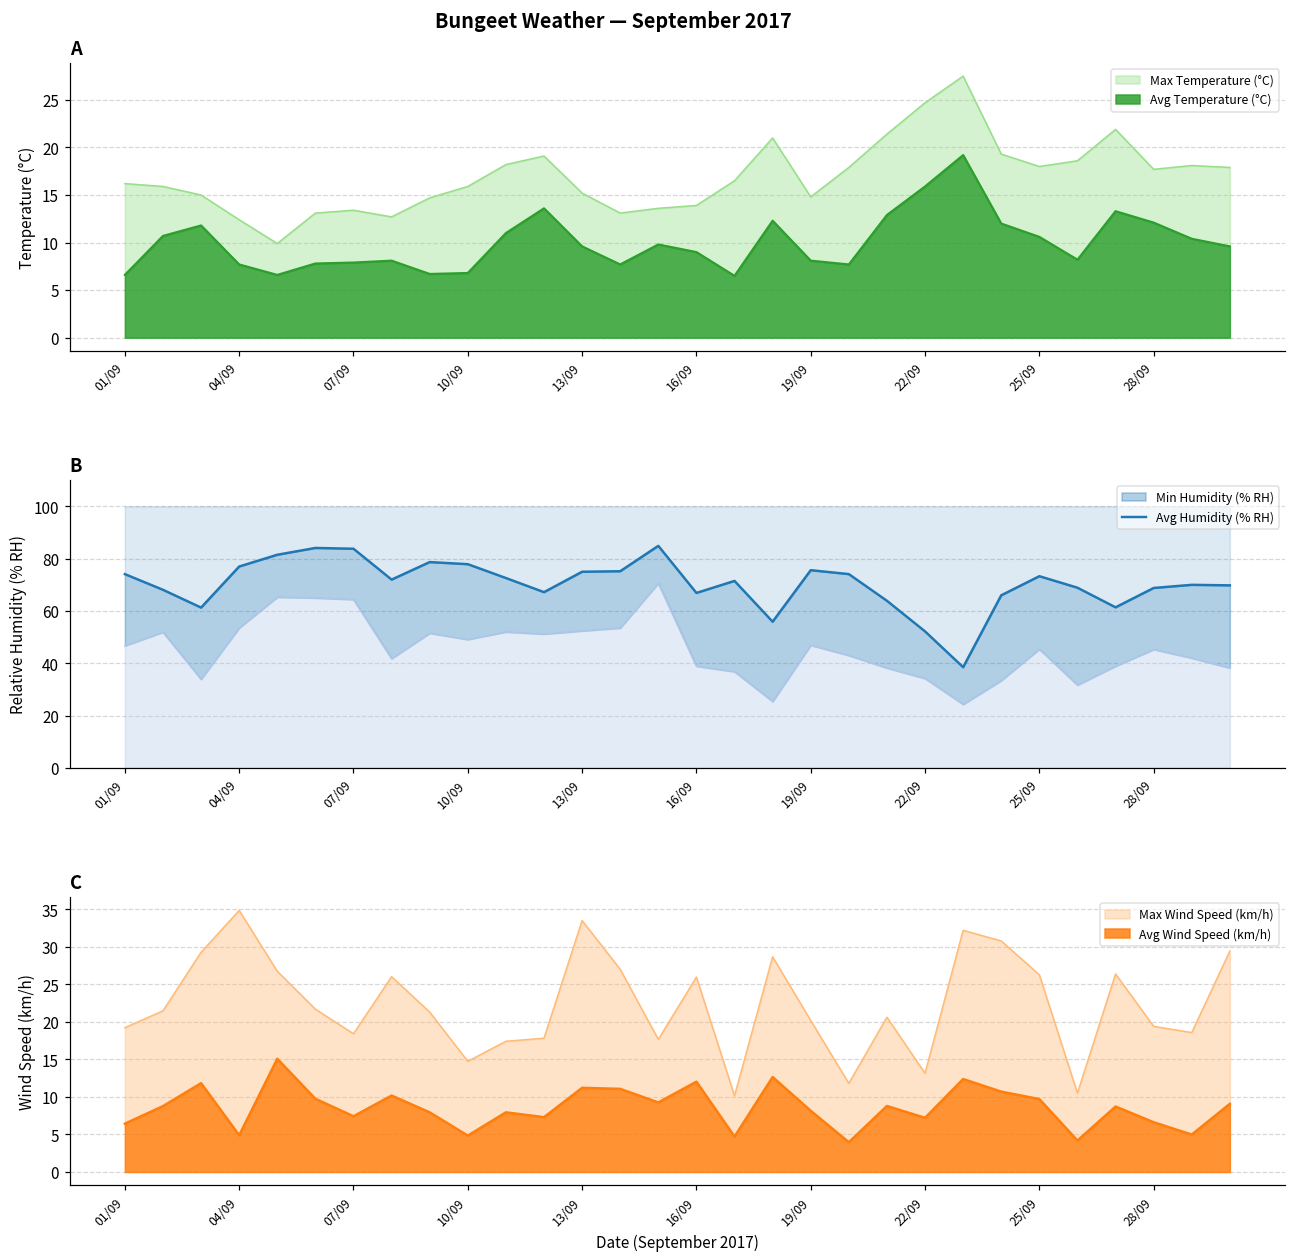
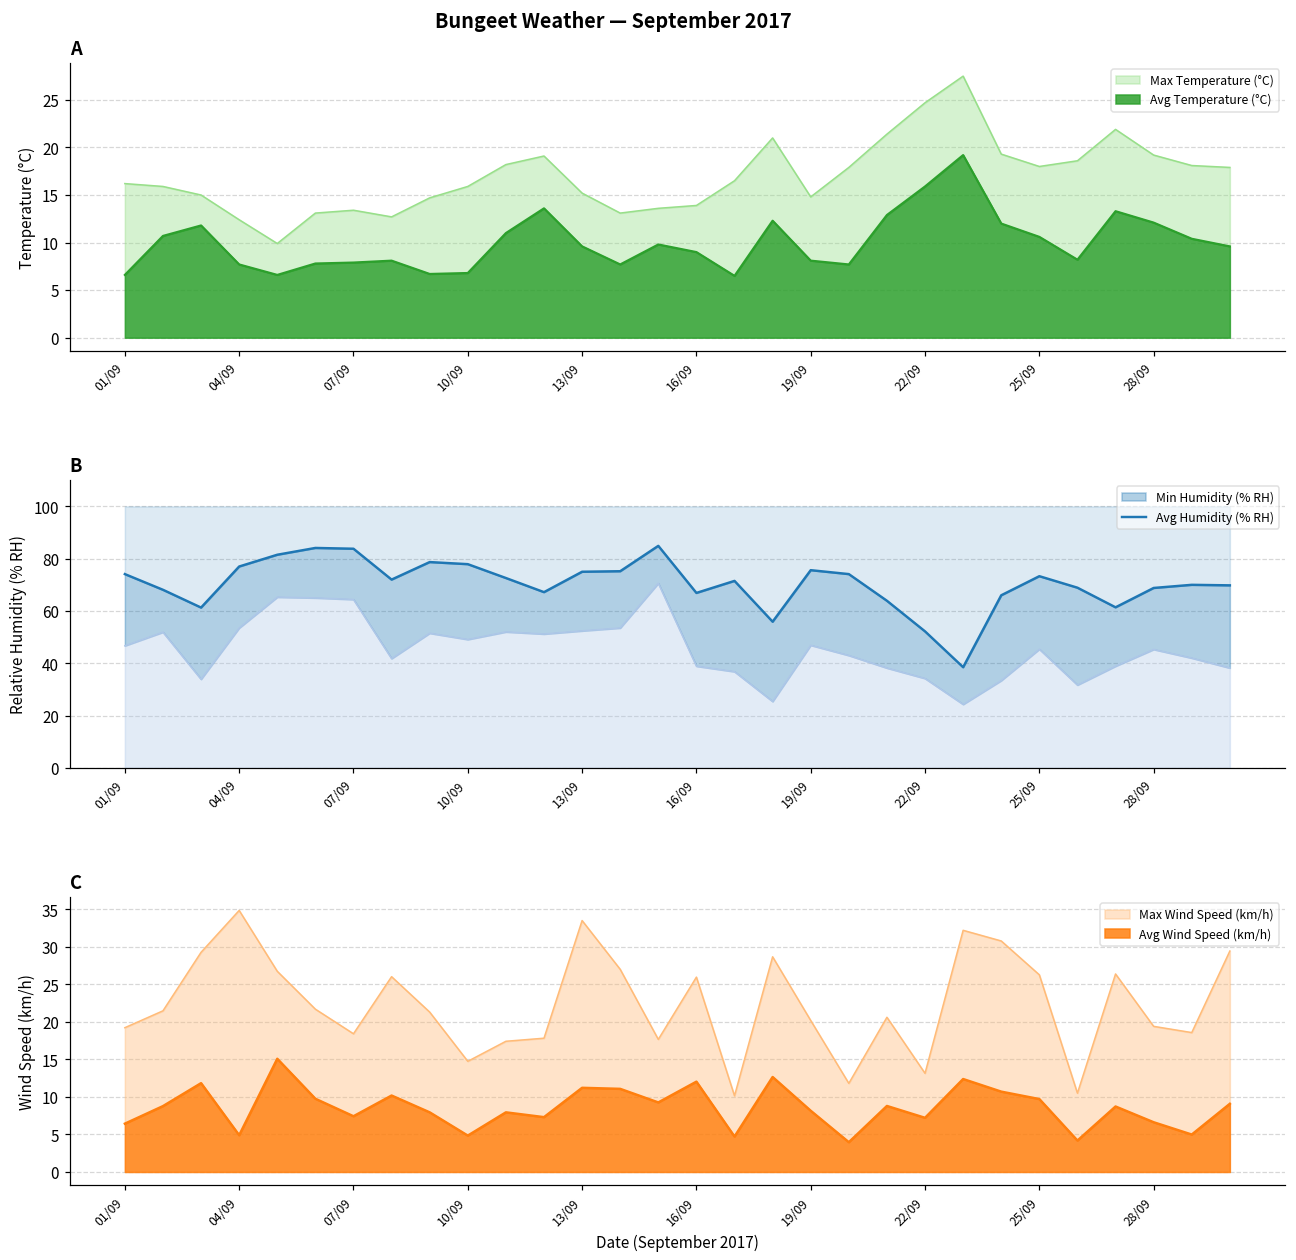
A, Max Temperature (°C), 28/09: 18 -> 19
